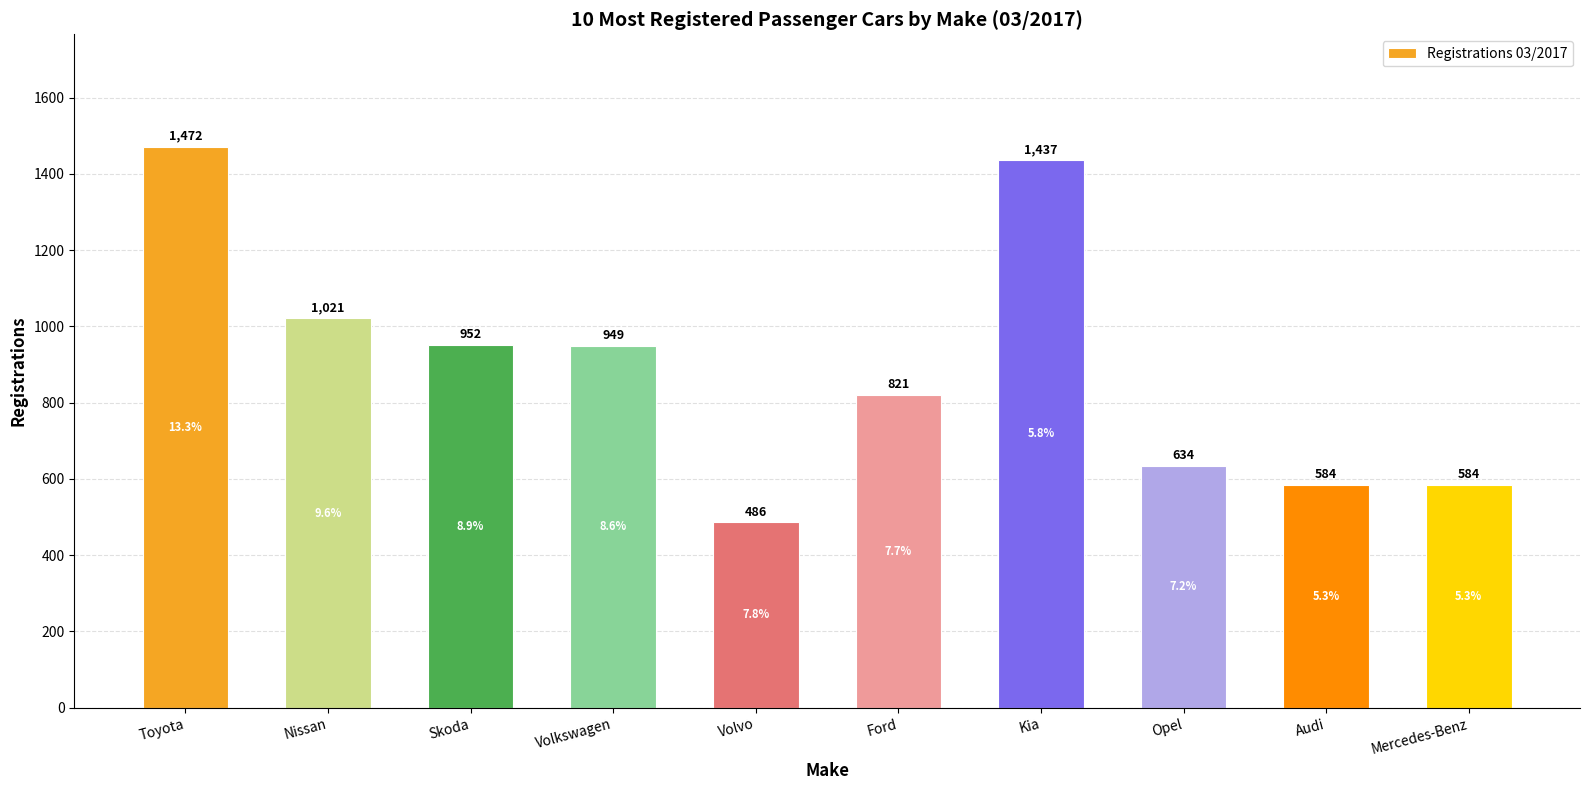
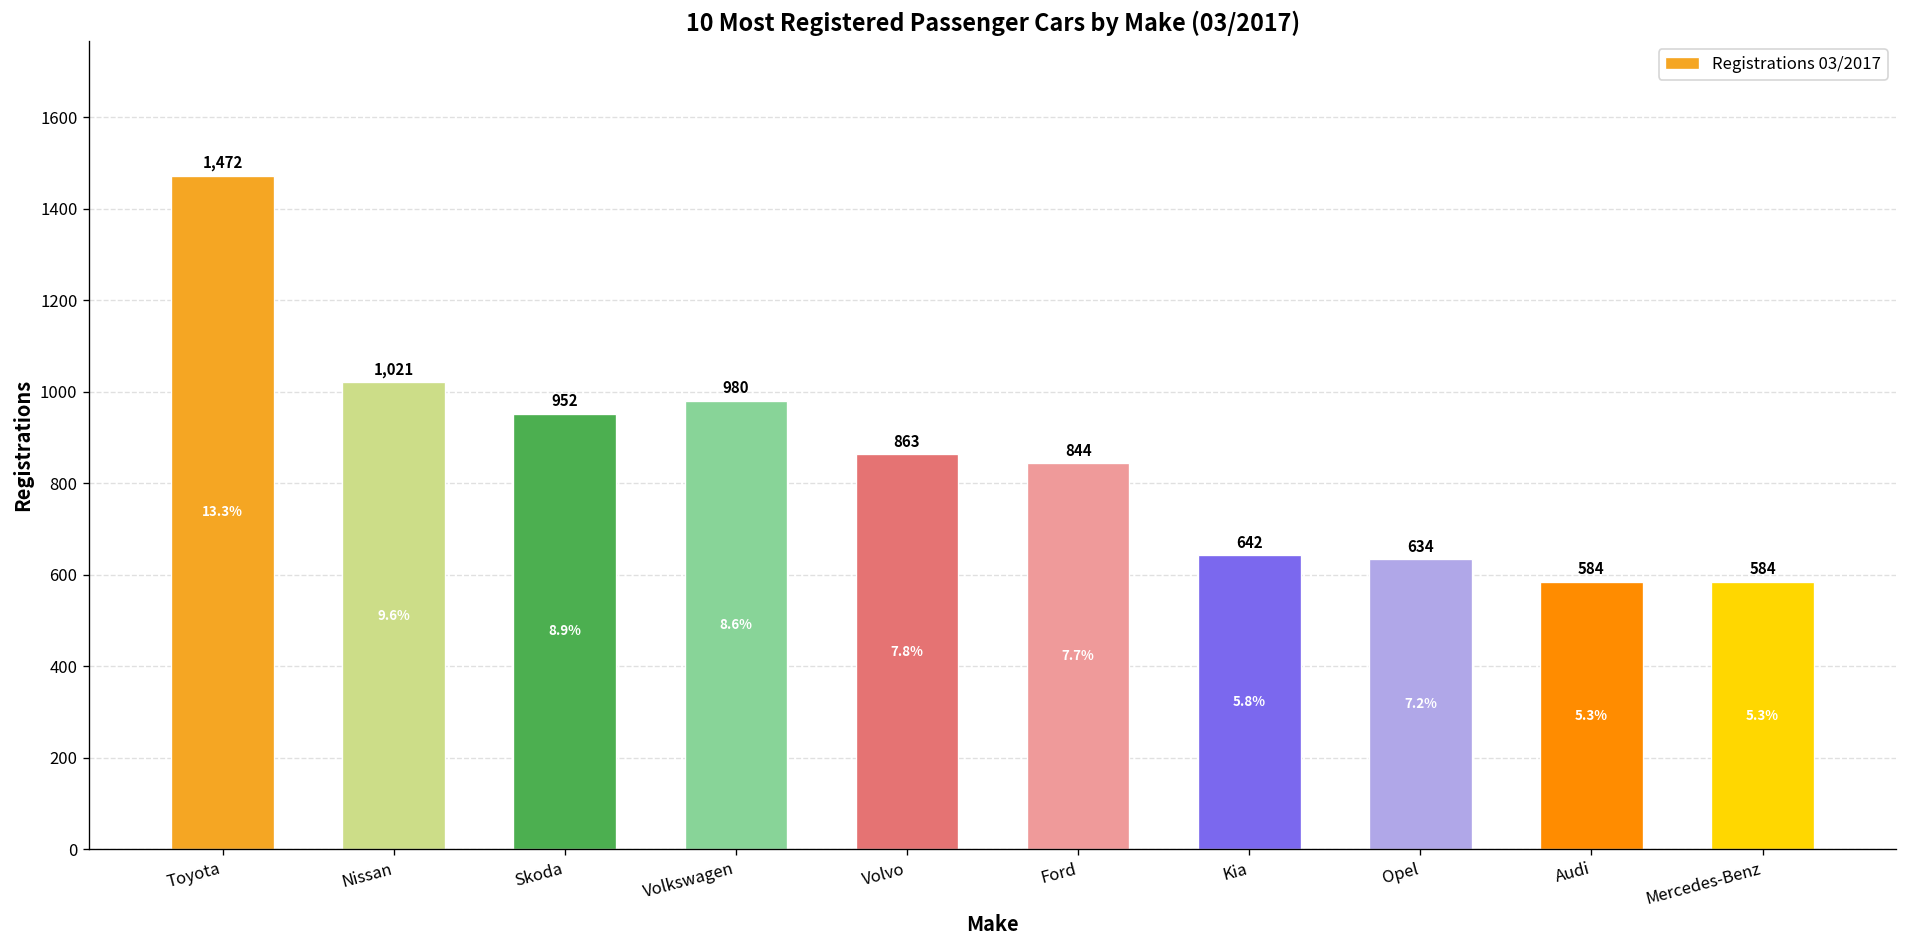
Volkswagen: 949 -> 980
Volvo: 486 -> 863
Ford: 821 -> 844
Kia: 1,437 -> 642
